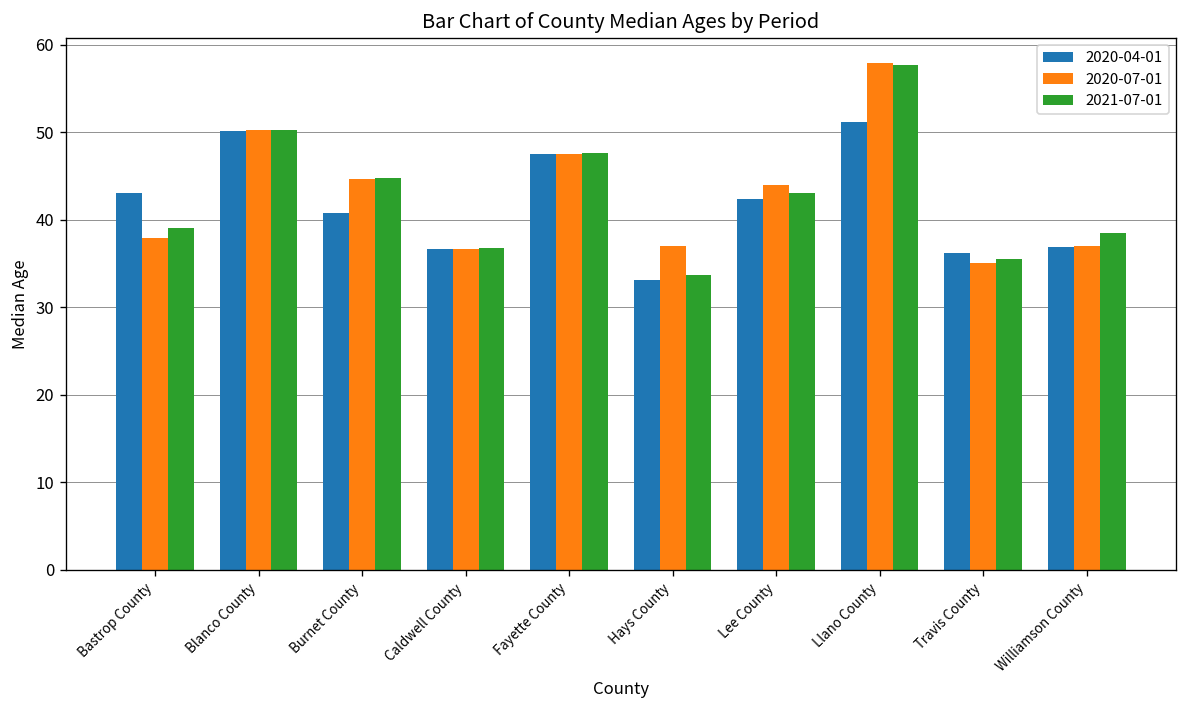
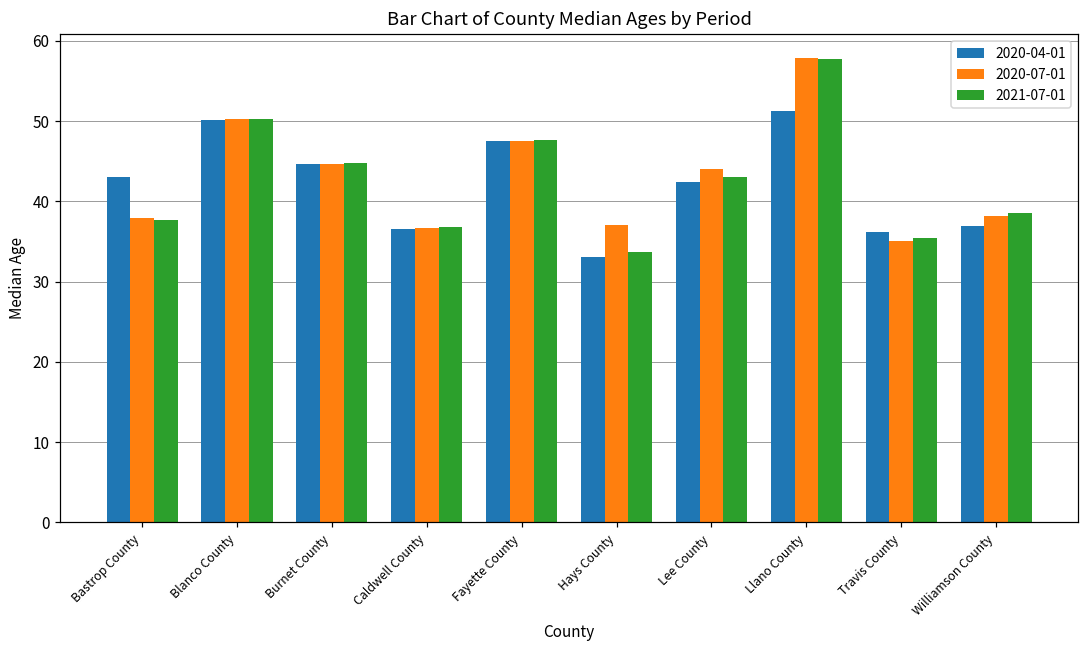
2021-07-01, Bastrop County: 39 -> 38
2020-04-01, Burnet County: 41 -> 45
2020-07-01, Williamson County: 37 -> 38
